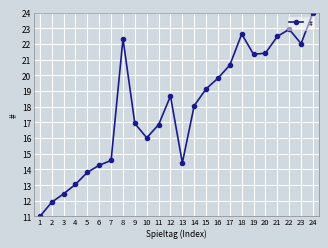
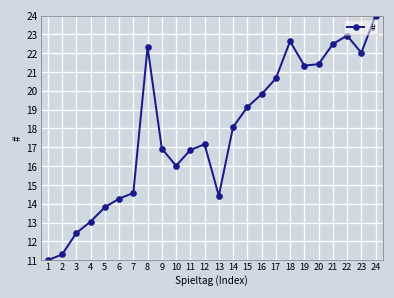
2: 11.9 -> 11.3
12: 18.7 -> 17.2
